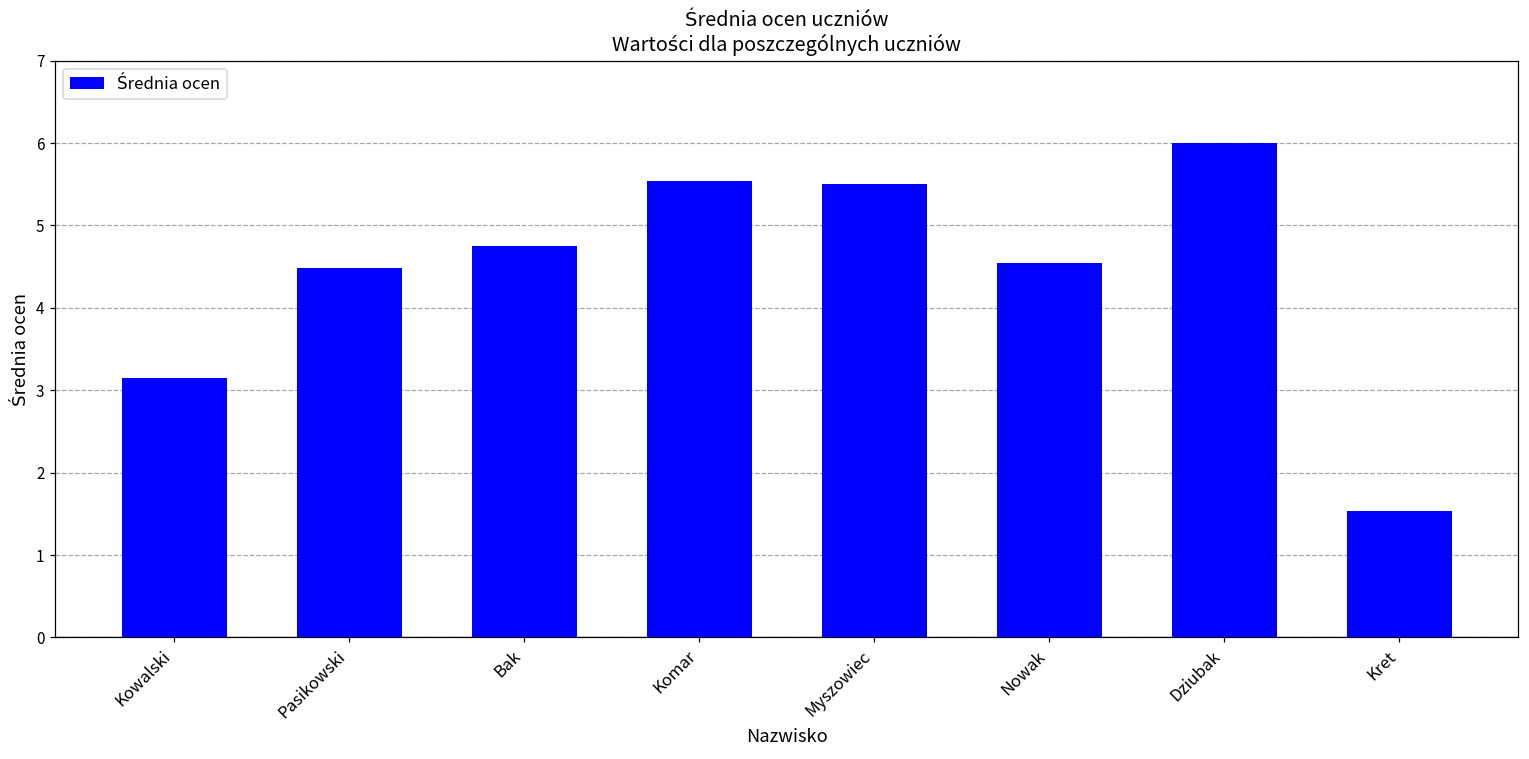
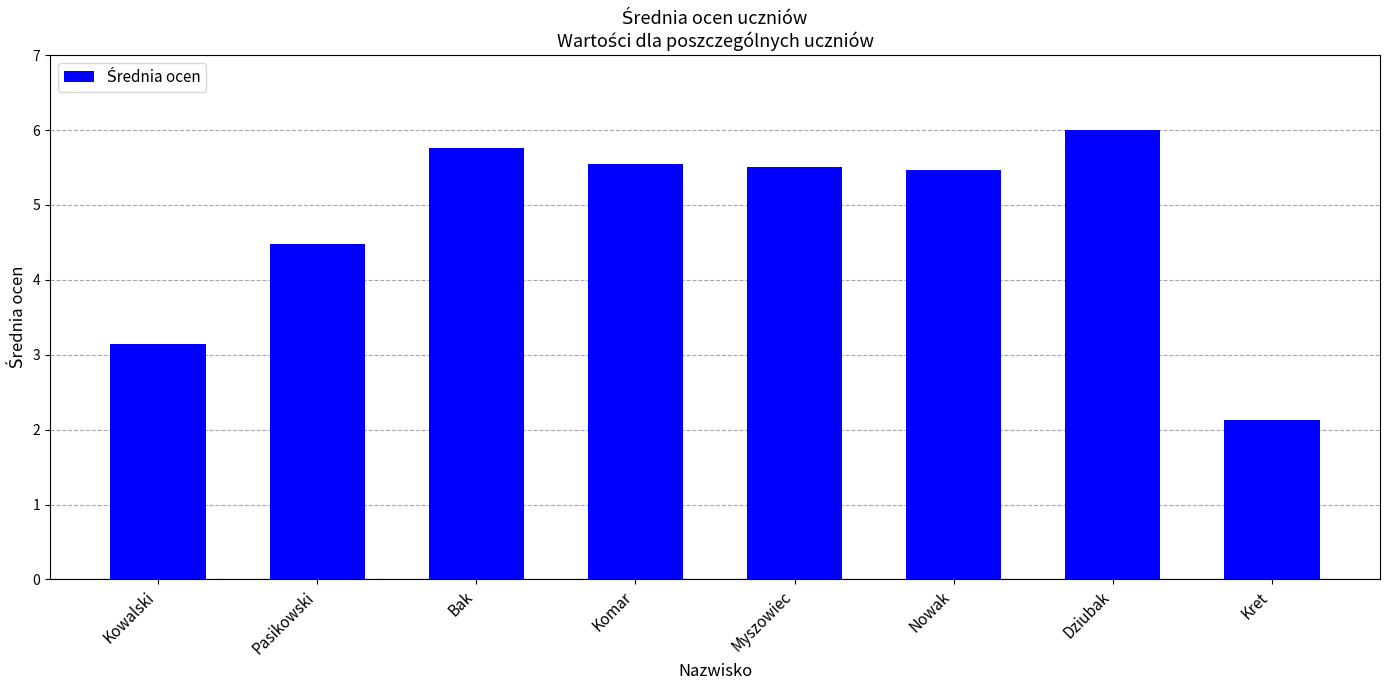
Bak: 4.8 -> 5.8
Nowak: 4.6 -> 5.5
Kret: 1.5 -> 2.1
